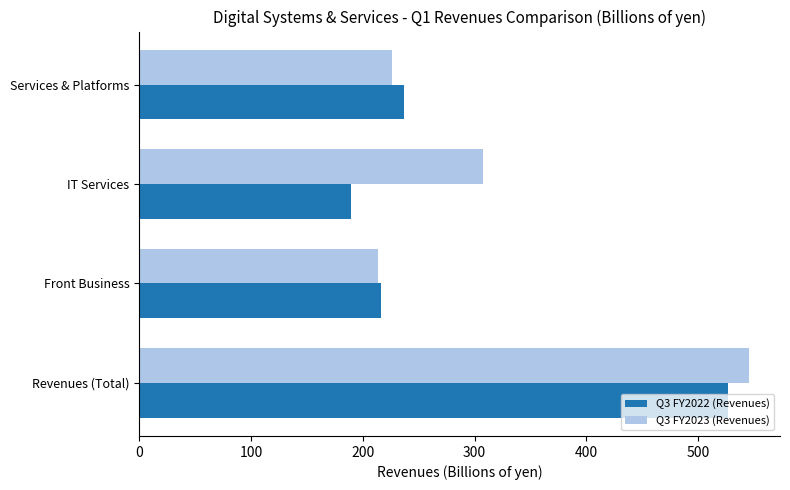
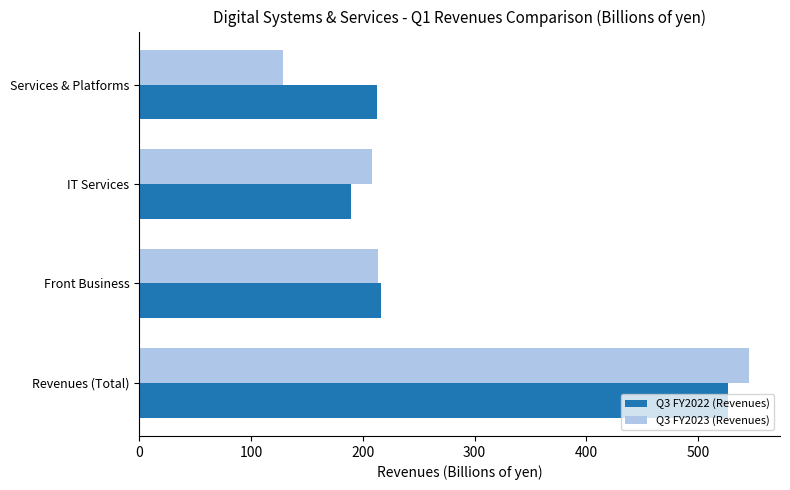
Q3 FY2023 (Revenues), Services & Platforms: 226 -> 129
Q3 FY2022 (Revenues), Services & Platforms: 237 -> 213
Q3 FY2023 (Revenues), IT Services: 307 -> 208
